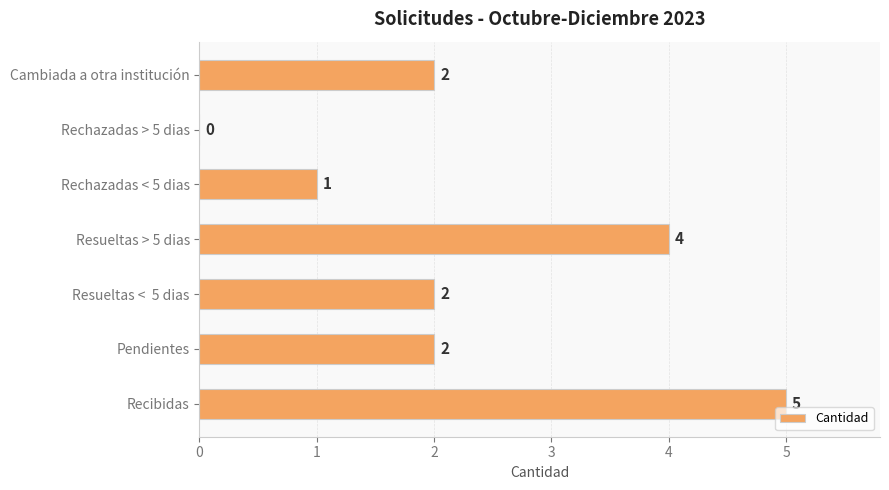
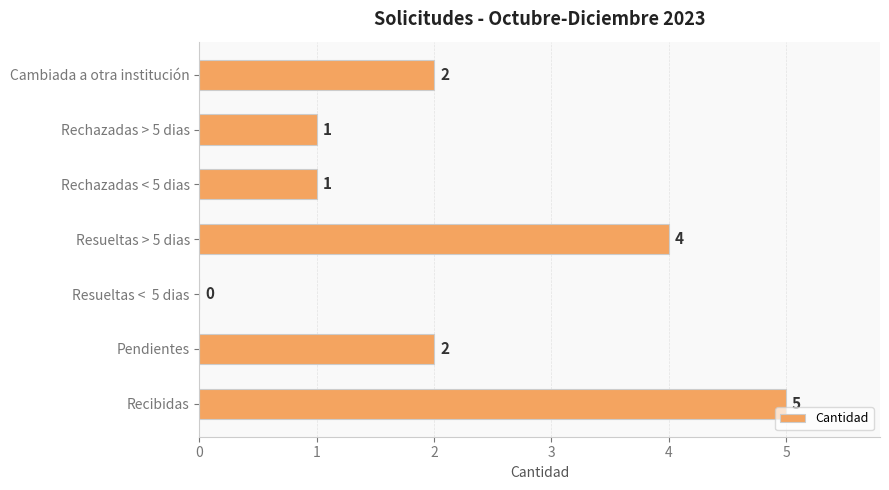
Rechazadas > 5 dias: 0 -> 1
Resueltas < 5 dias: 2 -> 0
